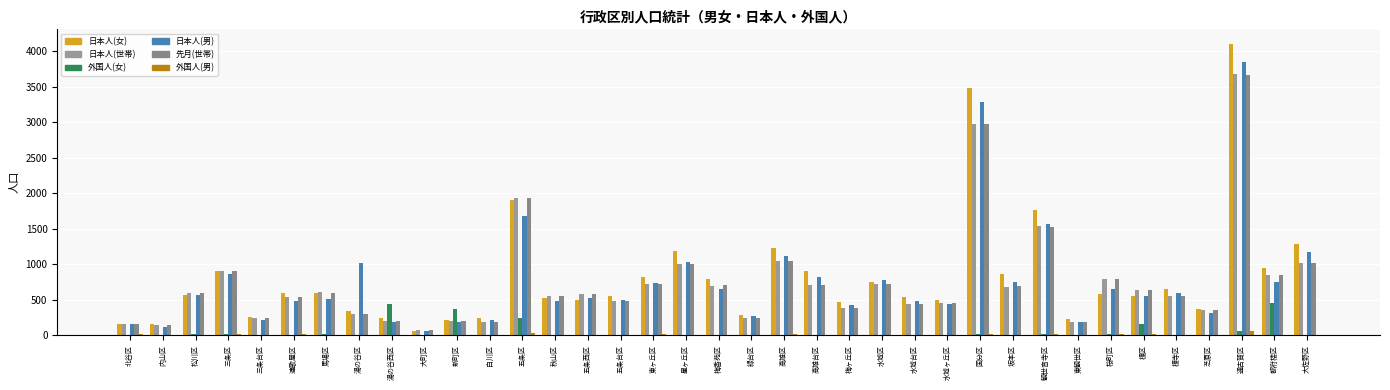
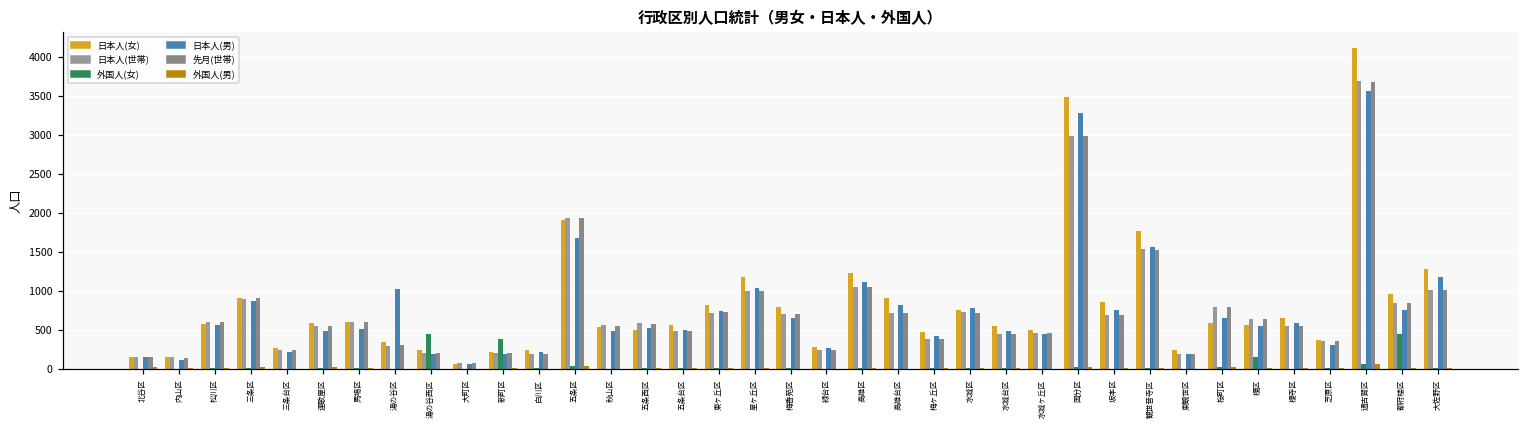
外国人(女), 五条区: 200 -> 0
日本人(男), 通古賀区: 3800 -> 3600
